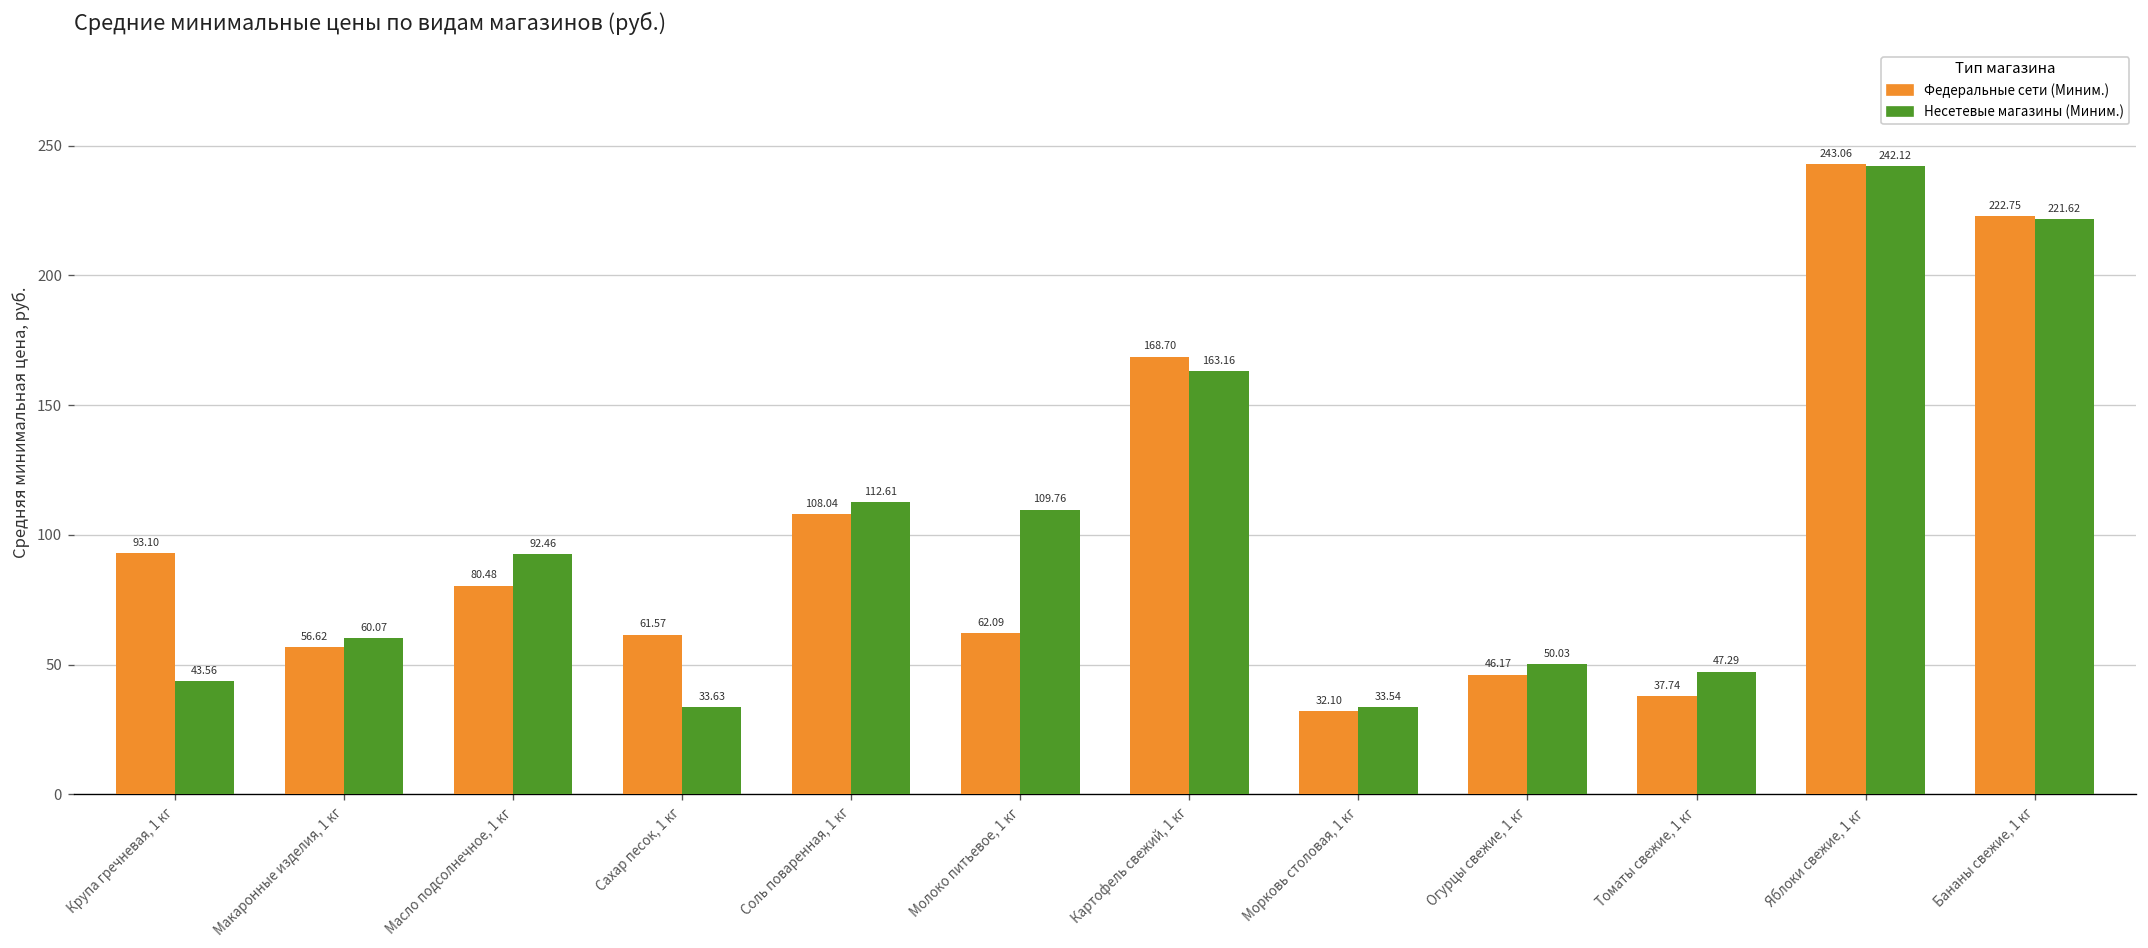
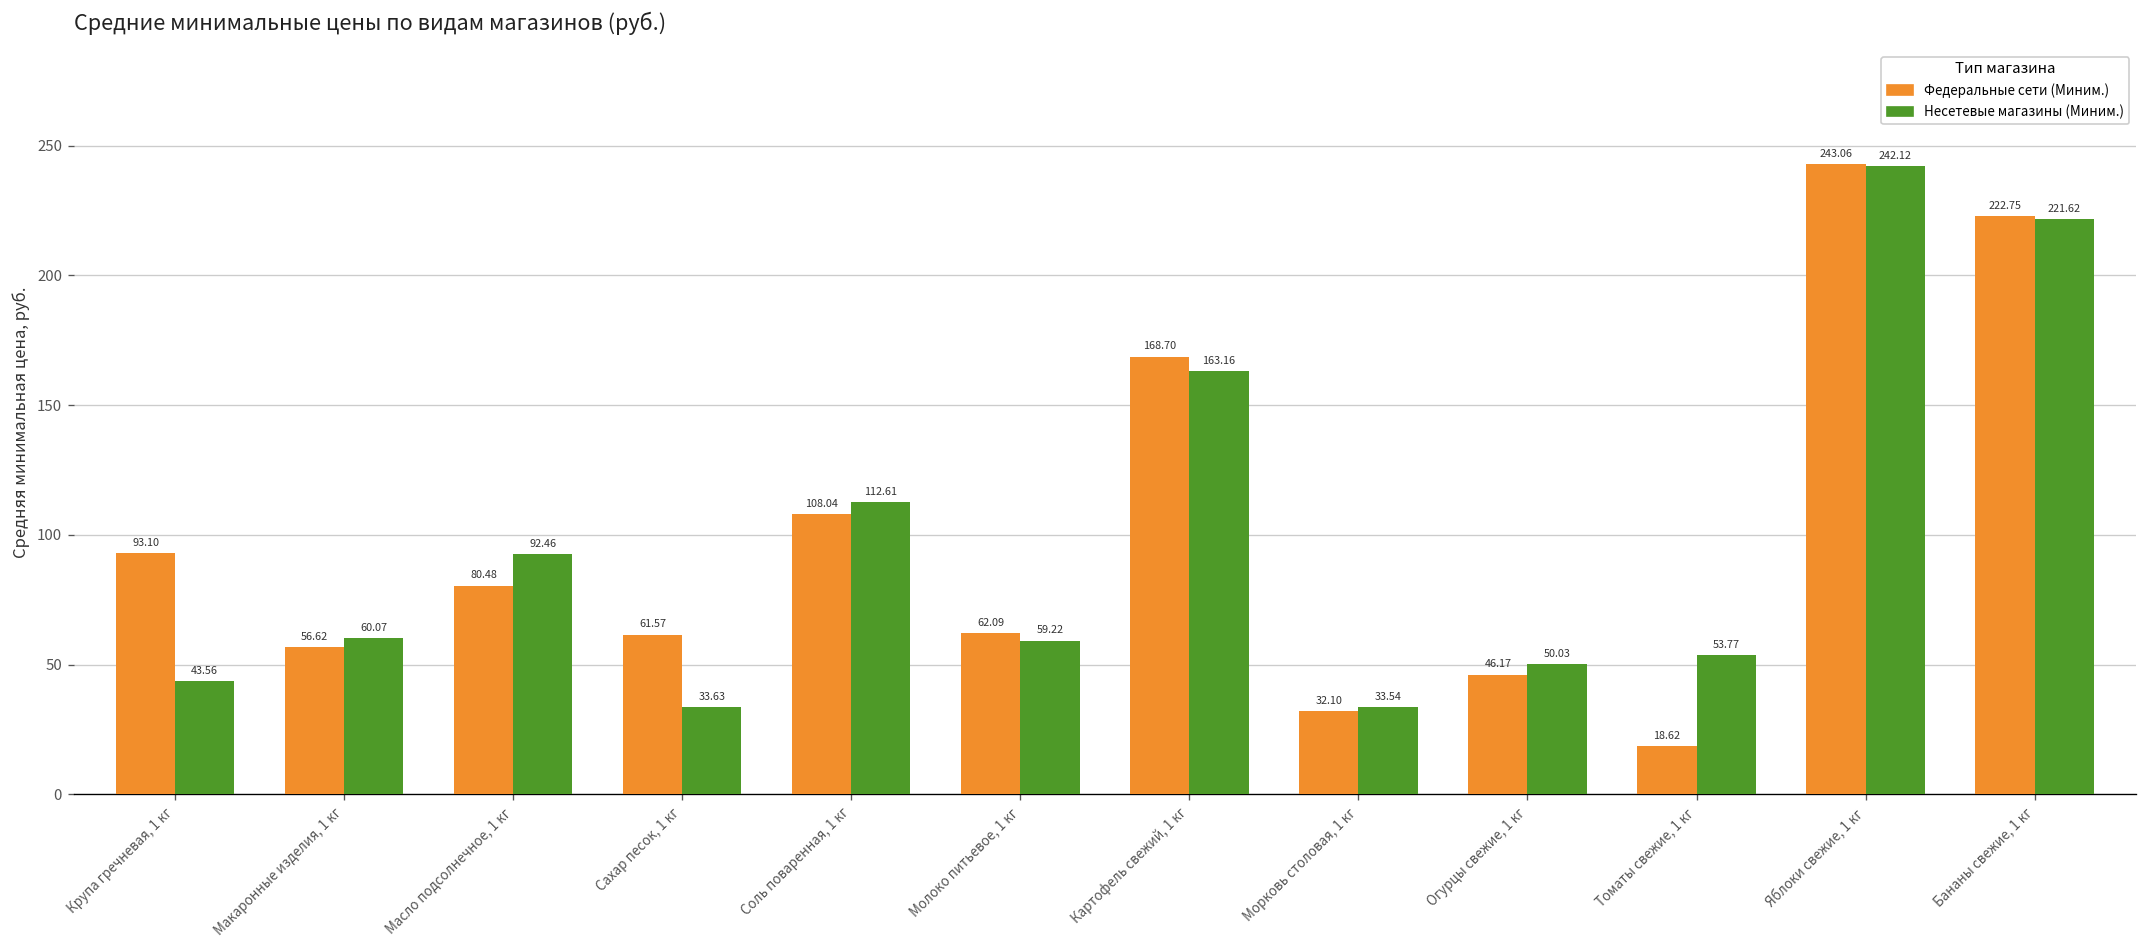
Несетевые магазины (Миним.), Молоко питьевое, 1 кг: 109.76 -> 59.22
Федеральные сети (Миним.), Томаты свежие, 1 кг: 37.74 -> 18.62
Несетевые магазины (Миним.), Томаты свежие, 1 кг: 47.29 -> 53.77
